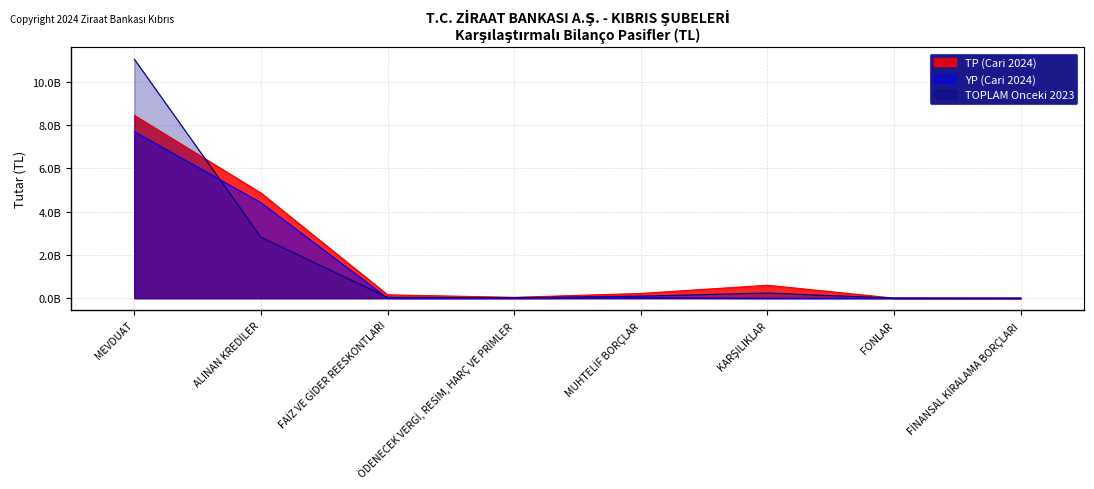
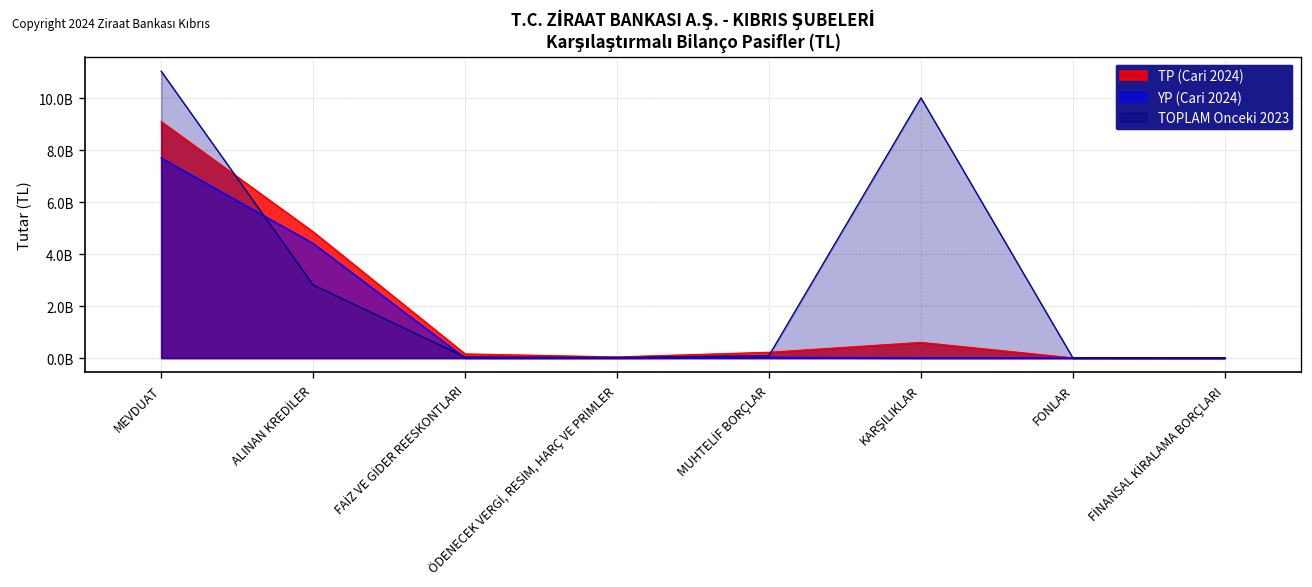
TP (Cari 2024), MEVDUAT: 8400000000 -> 9100000000
TOPLAM Onceki 2023, KARŞILIKLAR: 200000000 -> 10000000000
